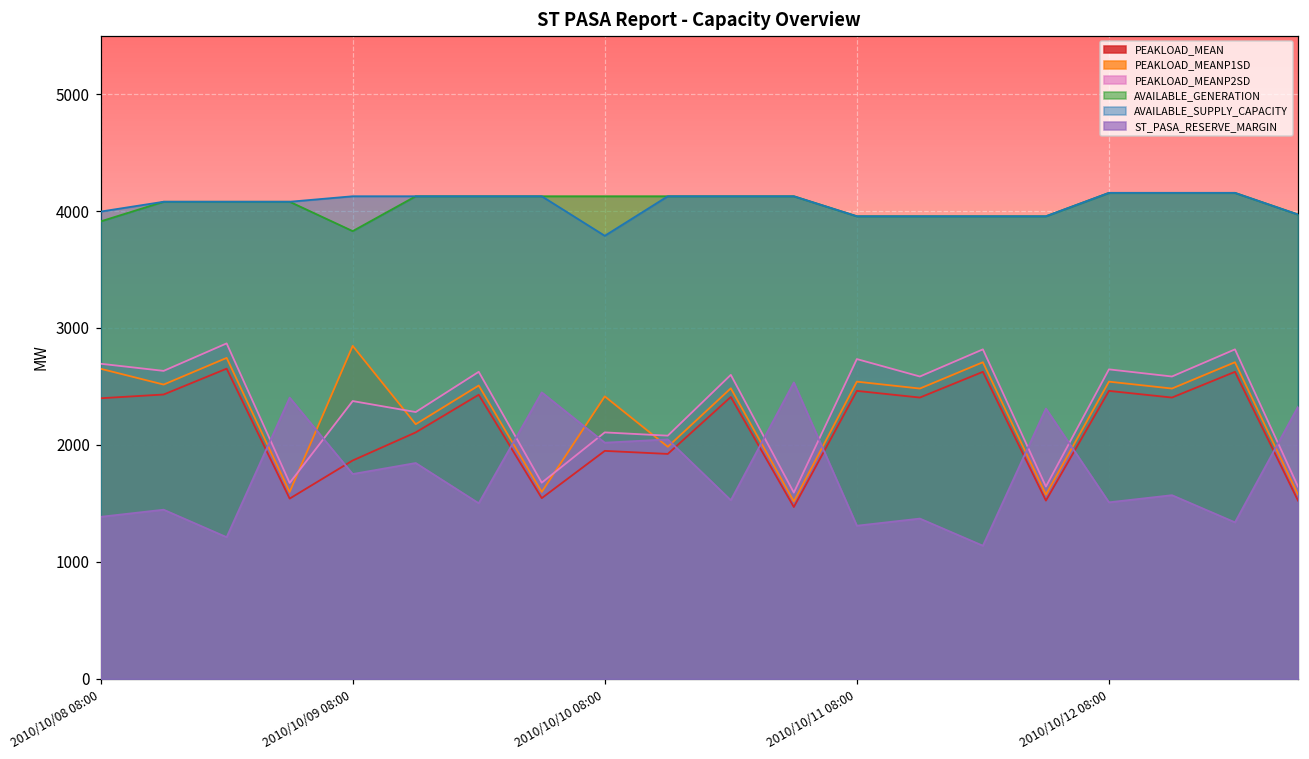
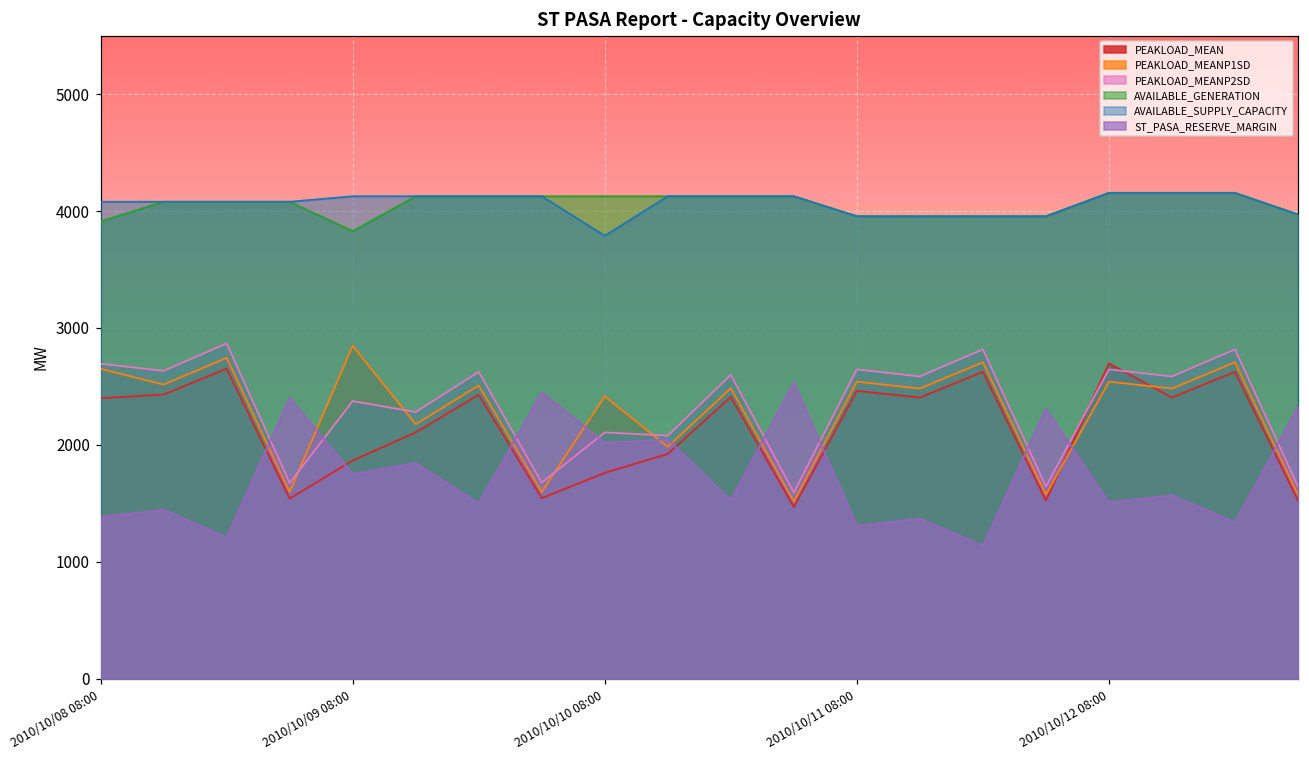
AVAILABLE_SUPPLY_CAPACITY, 2010/10/08 08:00: 4000 -> 4080
PEAKLOAD_MEAN, 2010/10/10 08:00: 1950 -> 1760
PEAKLOAD_MEANP2SD, 2010/10/11 08:00: 2730 -> 2650
PEAKLOAD_MEAN, 2010/10/12 08:00: 2460 -> 2700
